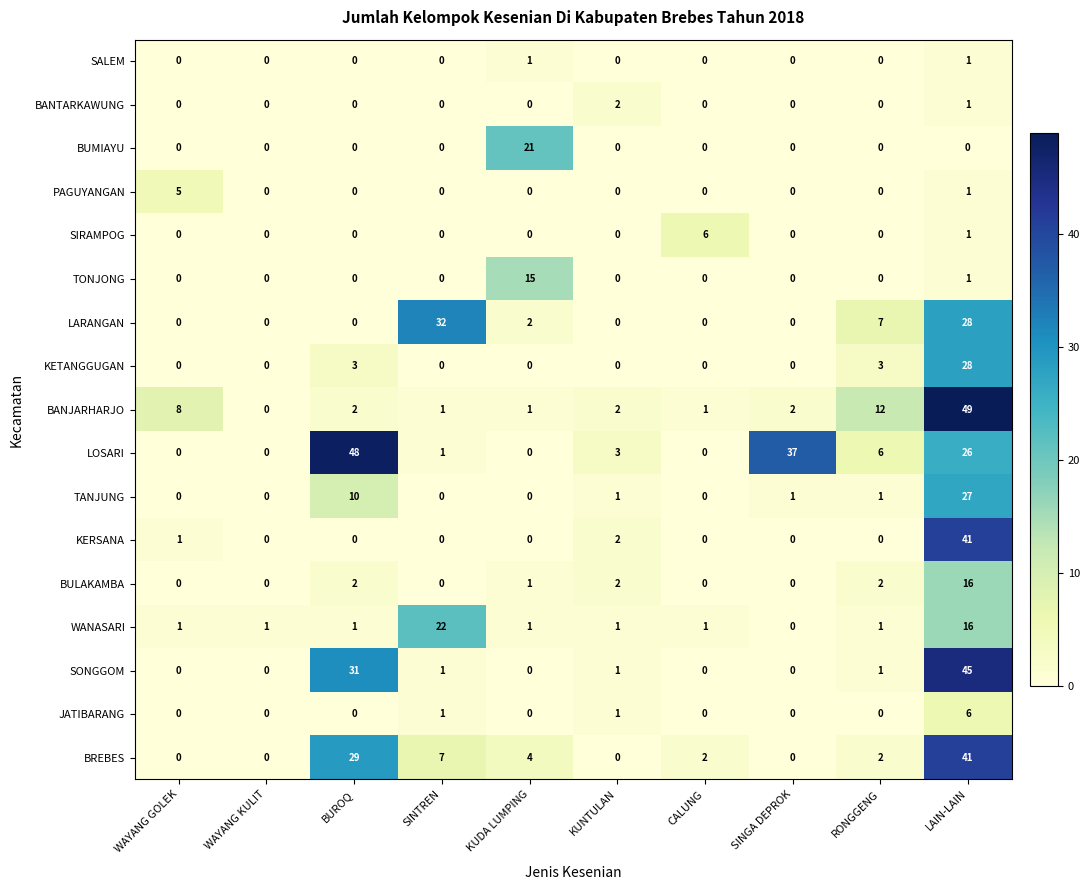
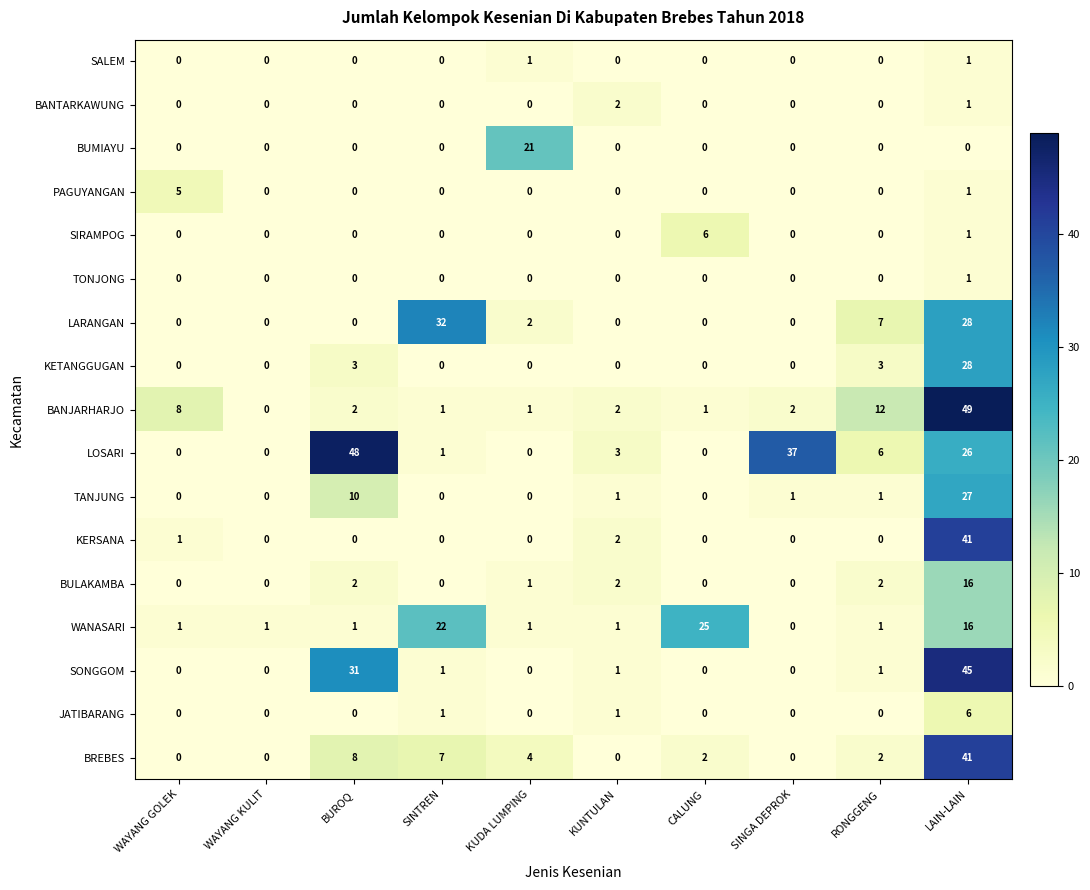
TONJONG, KUDA LUMPING: 15 -> 0
WANASARI, CALUNG: 1 -> 25
BREBES, BUROQ: 29 -> 8
